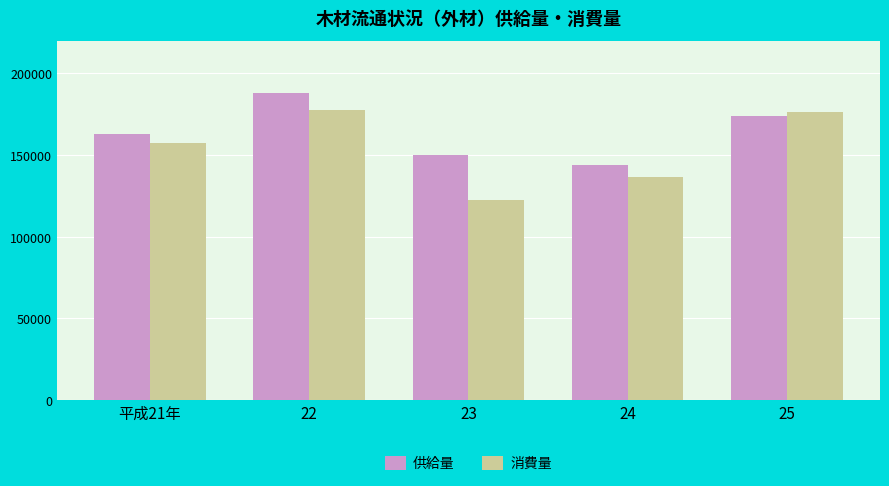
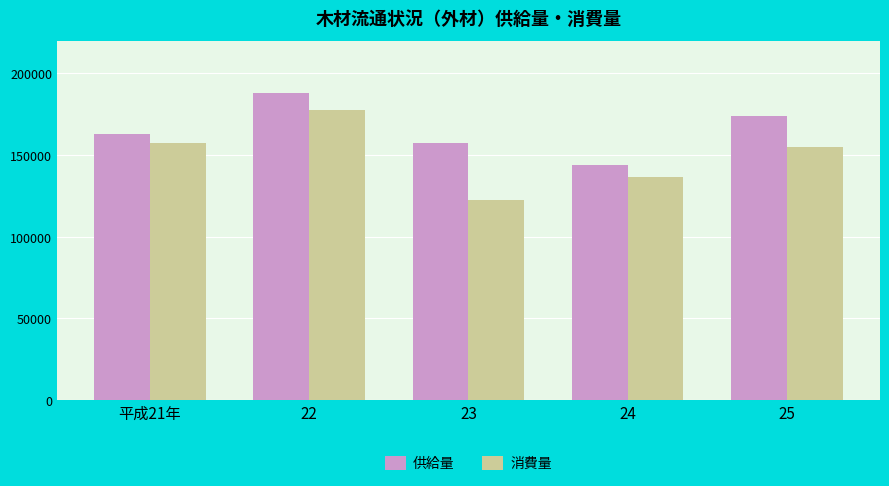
供給量, 23: 150000 -> 157000
消費量, 25: 176000 -> 155000
